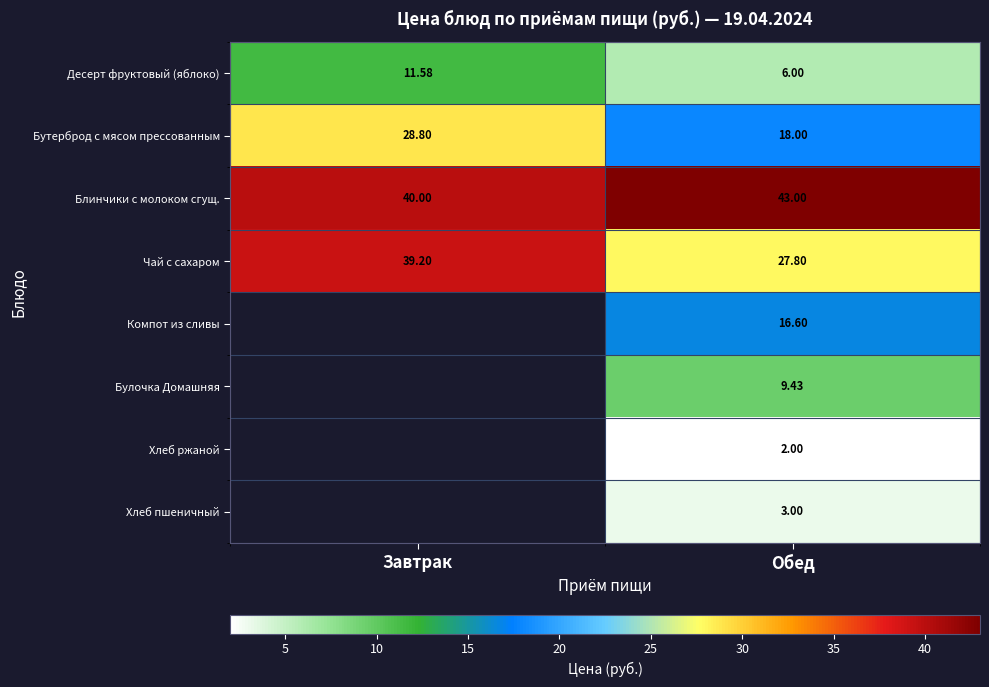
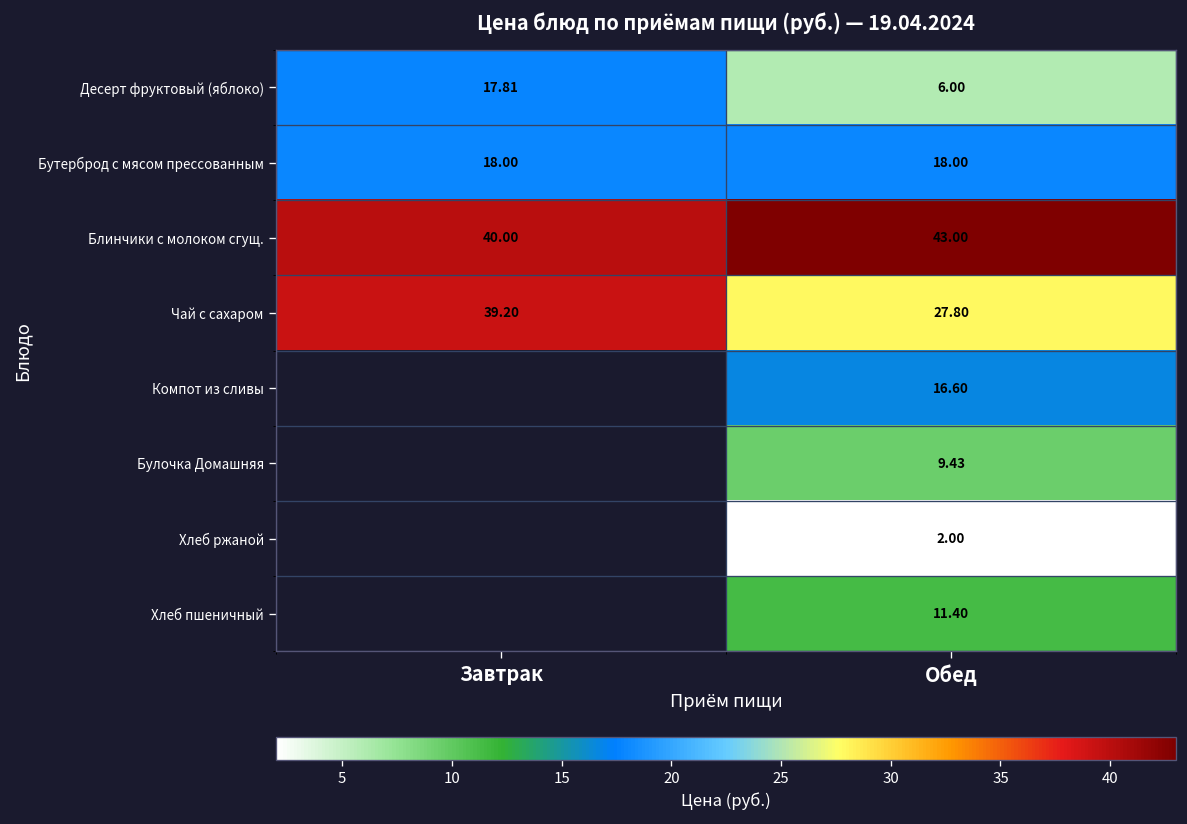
Десерт фруктовый (яблоко), Завтрак: 11.58 -> 17.81
Бутерброд с мясом прессованным, Завтрак: 28.80 -> 18.00
Хлеб пшеничный, Обед: 3.00 -> 11.40
